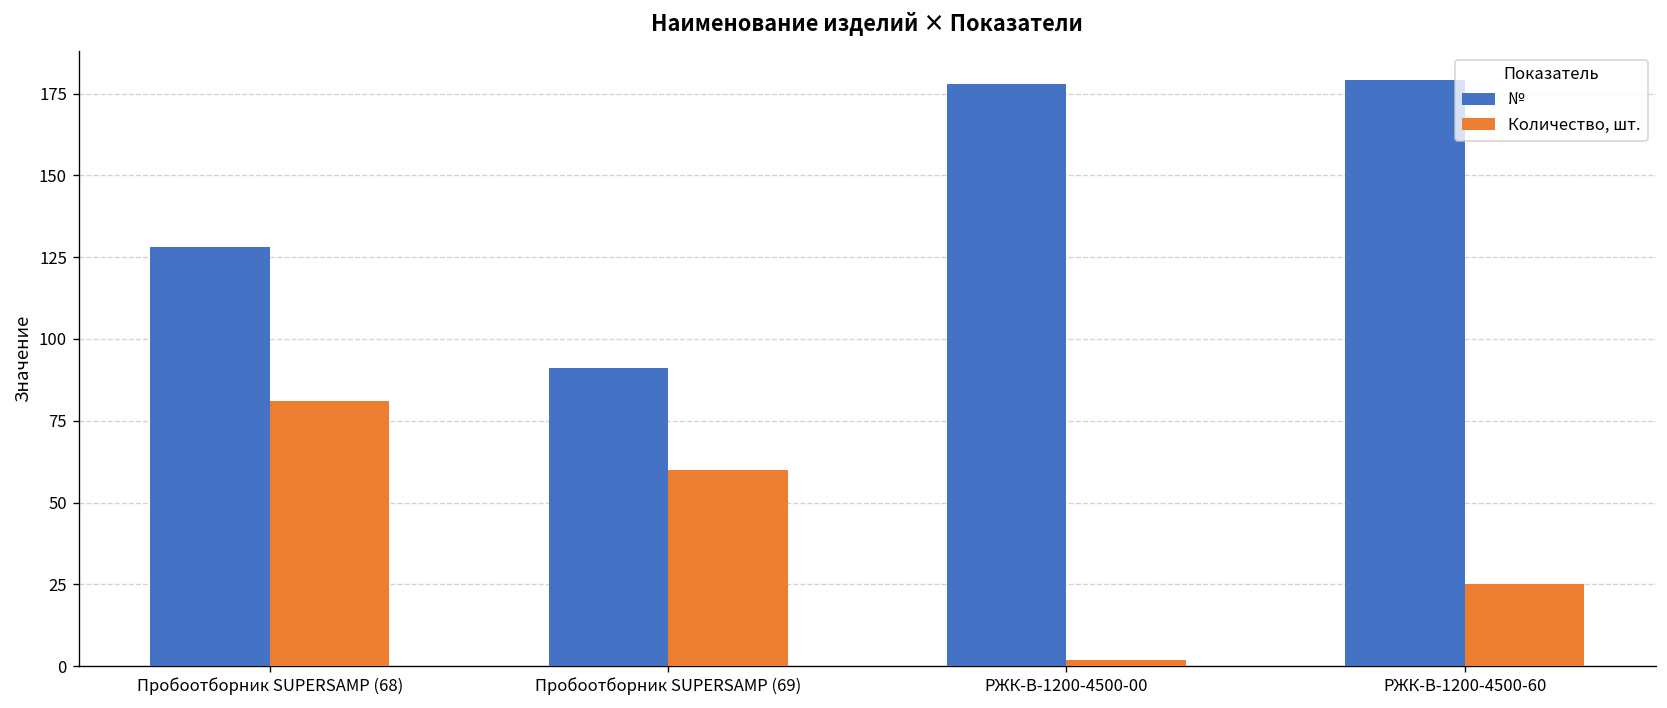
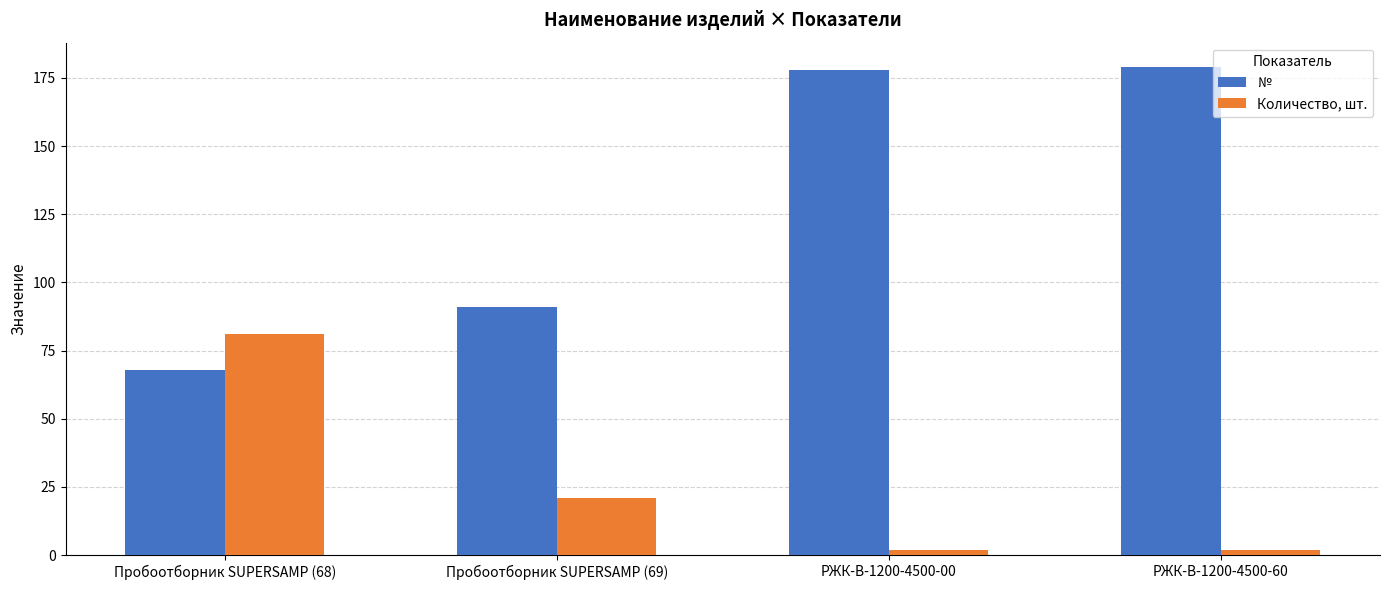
№, Пробоотборник SUPERSAMP (68): 128 -> 68
Количество, шт., Пробоотборник SUPERSAMP (69): 60 -> 21
Количество, шт., РЖК-В-1200-4500-60: 25 -> 2
